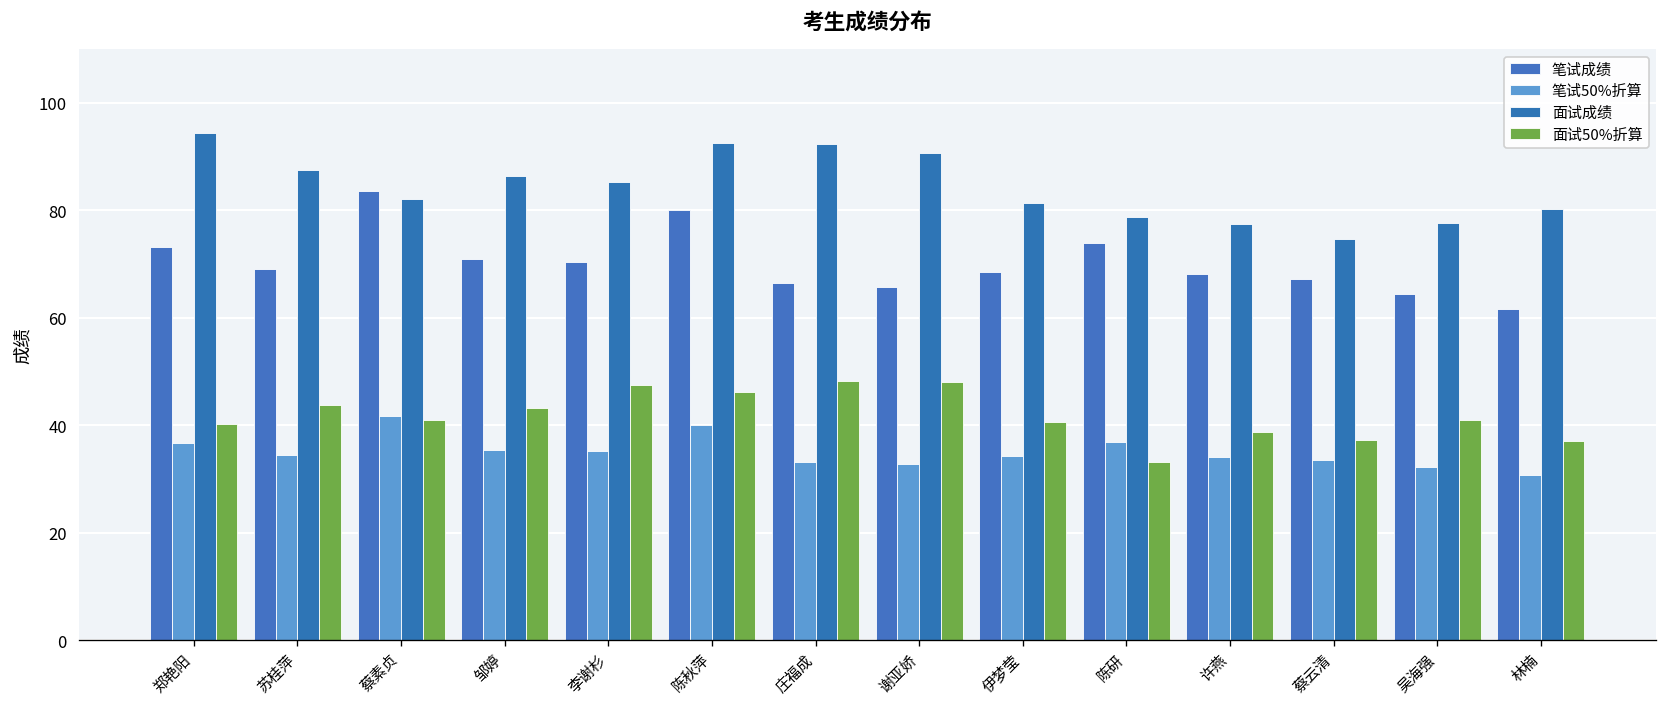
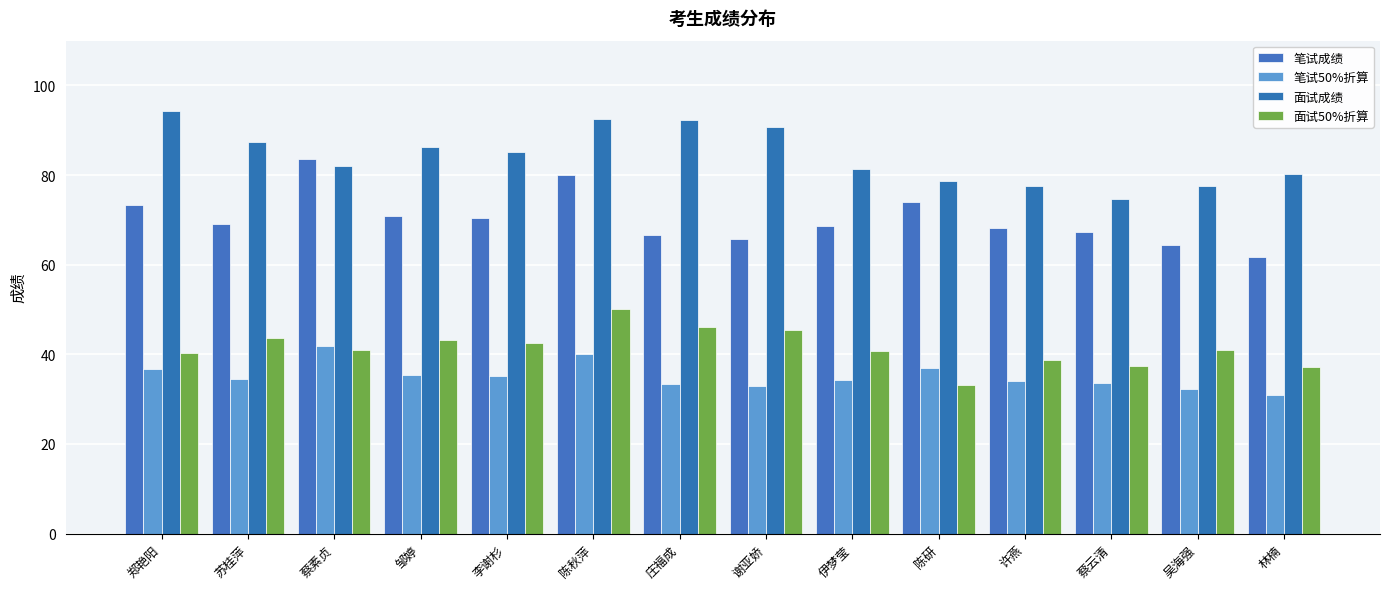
面试50%折算, 李谢杉: 47 -> 43
面试50%折算, 陈秋萍: 46 -> 50
面试50%折算, 庄福成: 48 -> 46
面试50%折算, 谢亚娇: 48 -> 45
